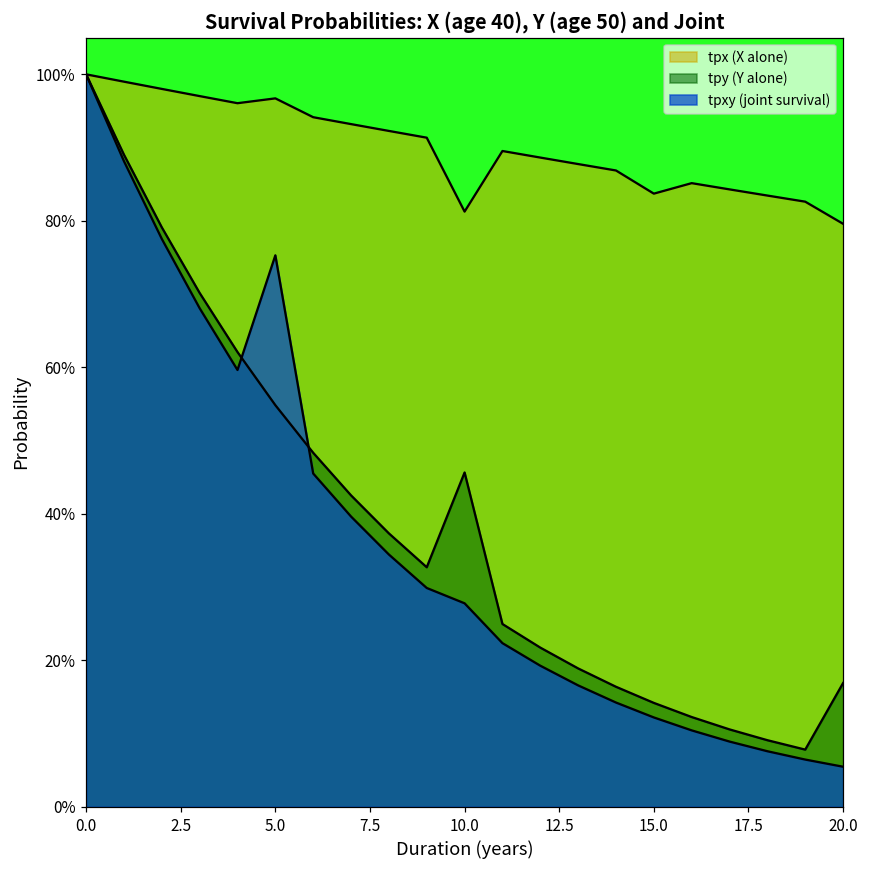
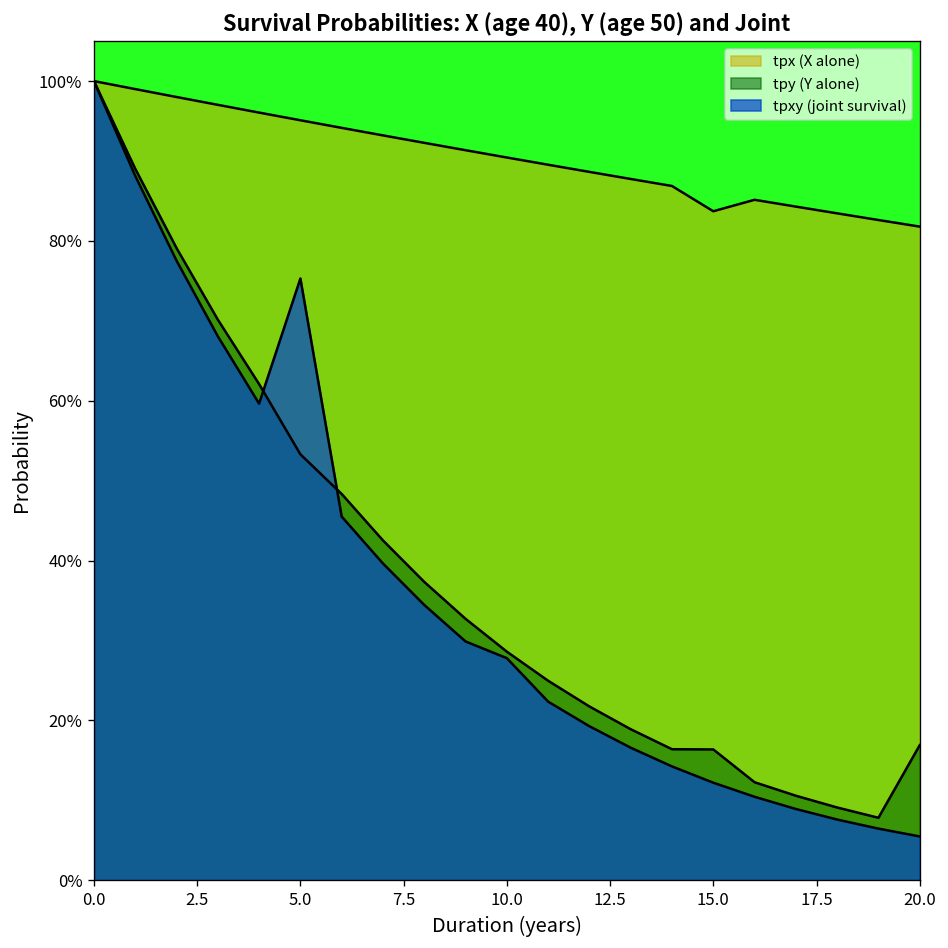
tpx (X alone), 5.0: 97% -> 95%
tpy (Y alone), 5.0: 55% -> 53%
tpx (X alone), 10.0: 81% -> 90%
tpy (Y alone), 10.0: 46% -> 29%
tpy (Y alone), 15.0: 14% -> 16%
tpx (X alone), 20.0: 80% -> 82%
